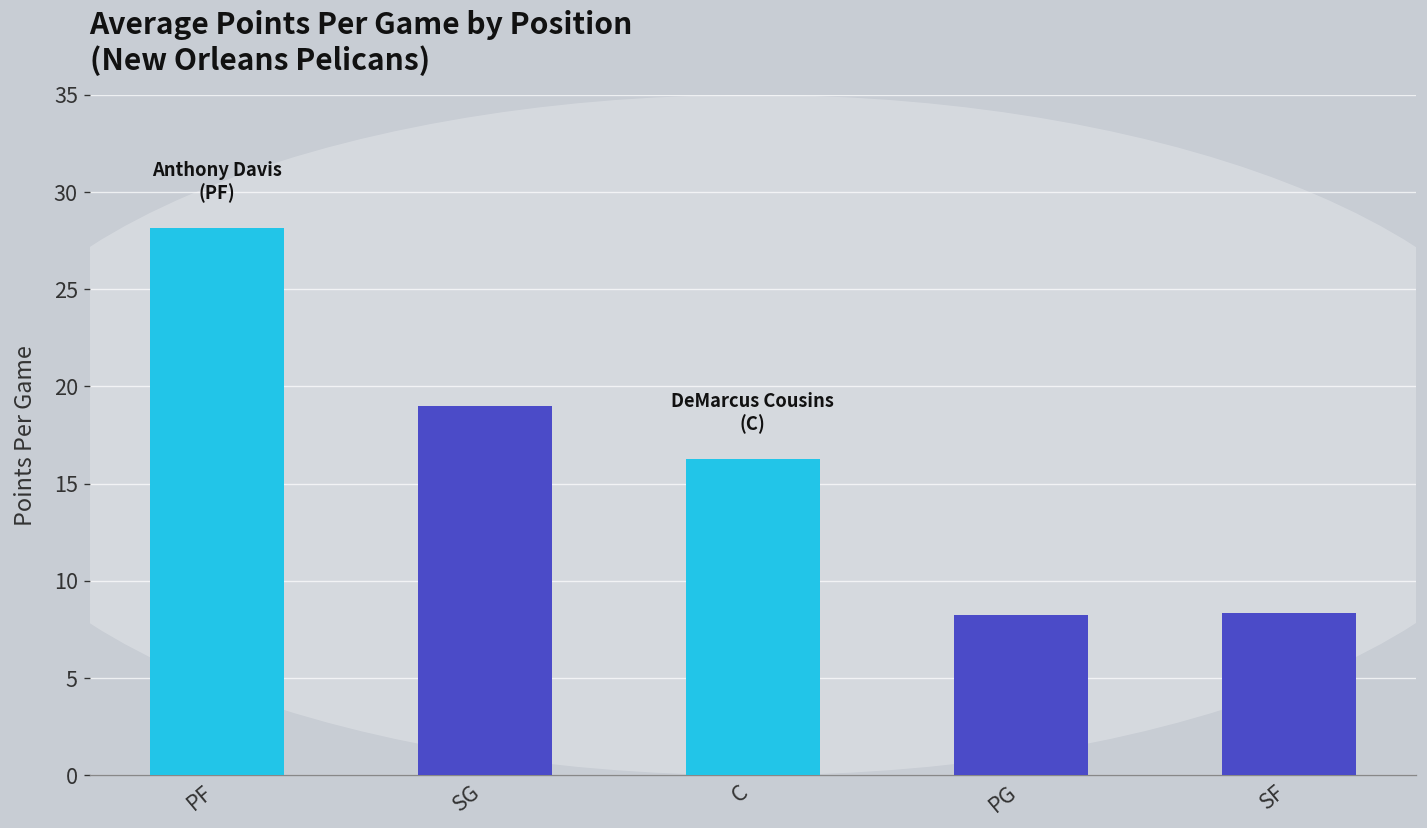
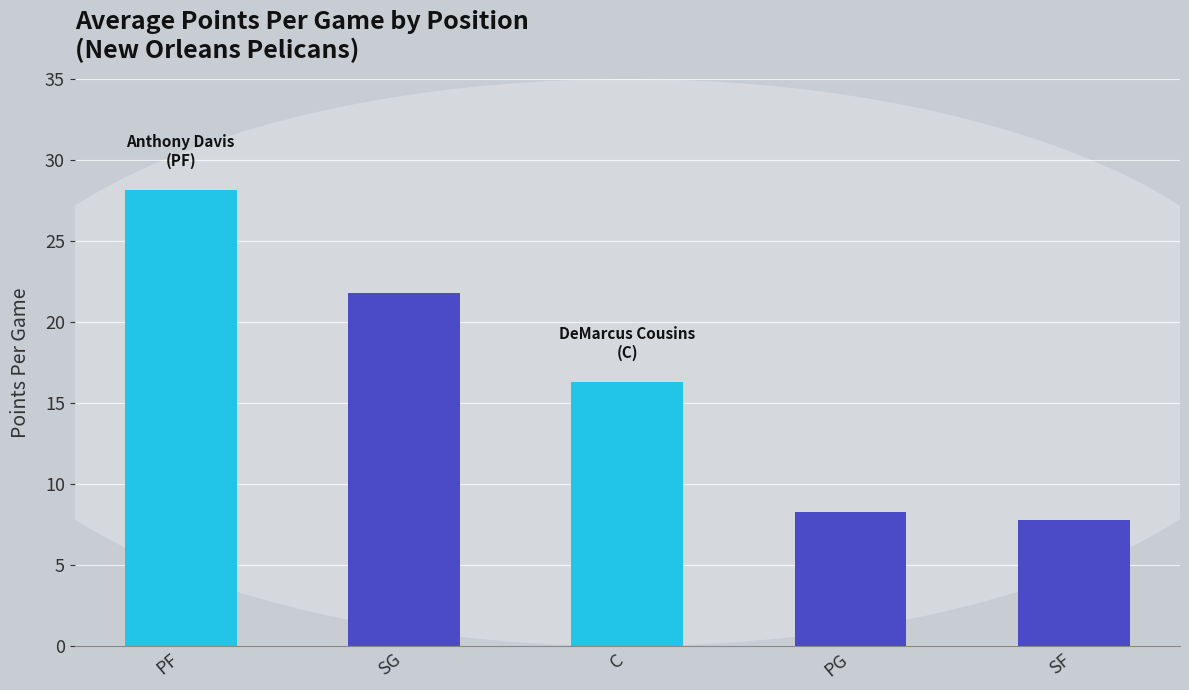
SG: 19.0 -> 21.8
SF: 8.4 -> 7.8
